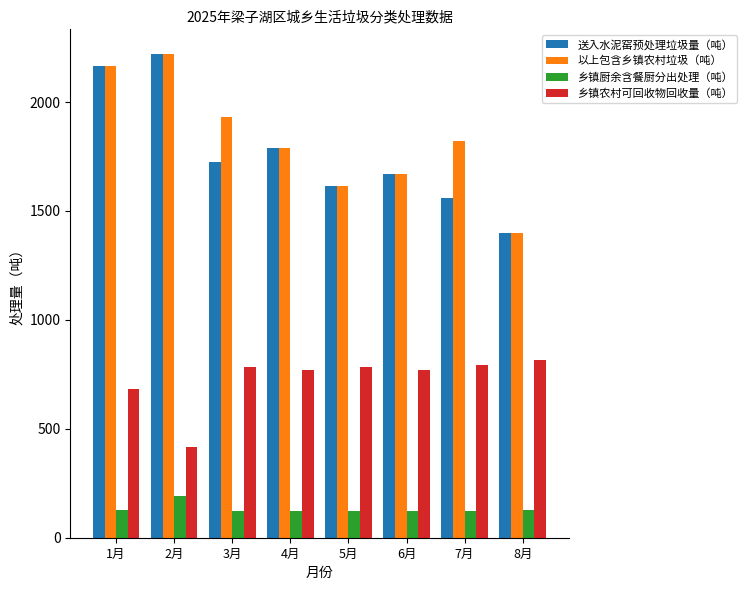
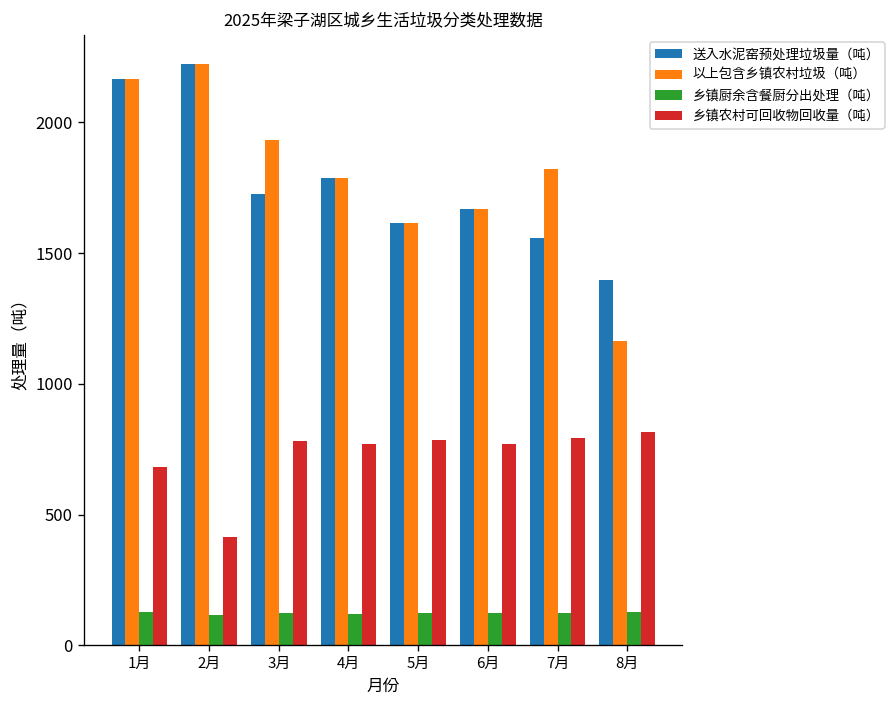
乡镇厨余含餐厨分出处理（吨）, 2月: 190 -> 120
以上包含乡镇农村垃圾（吨）, 8月: 1400 -> 1160
